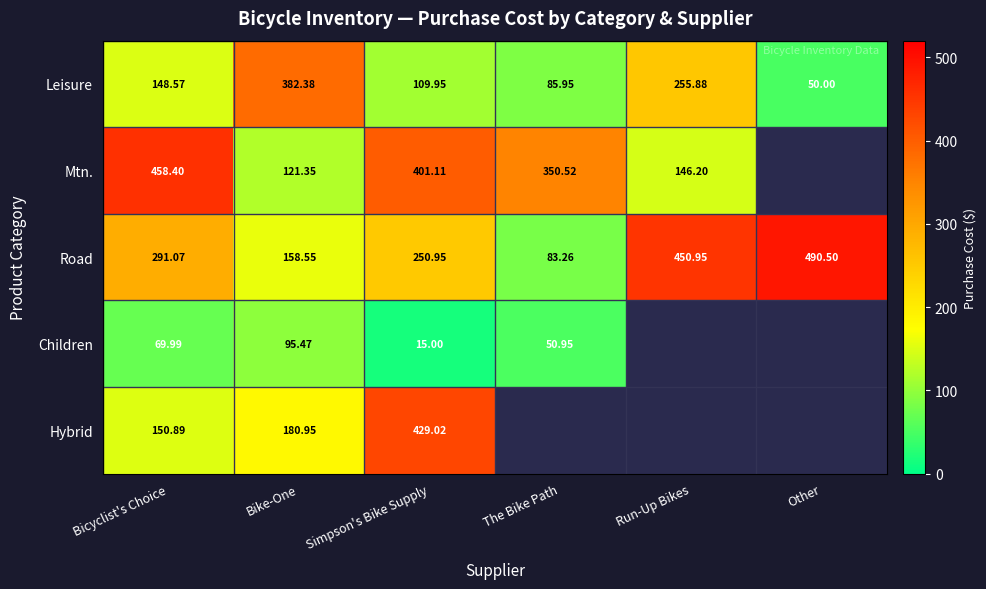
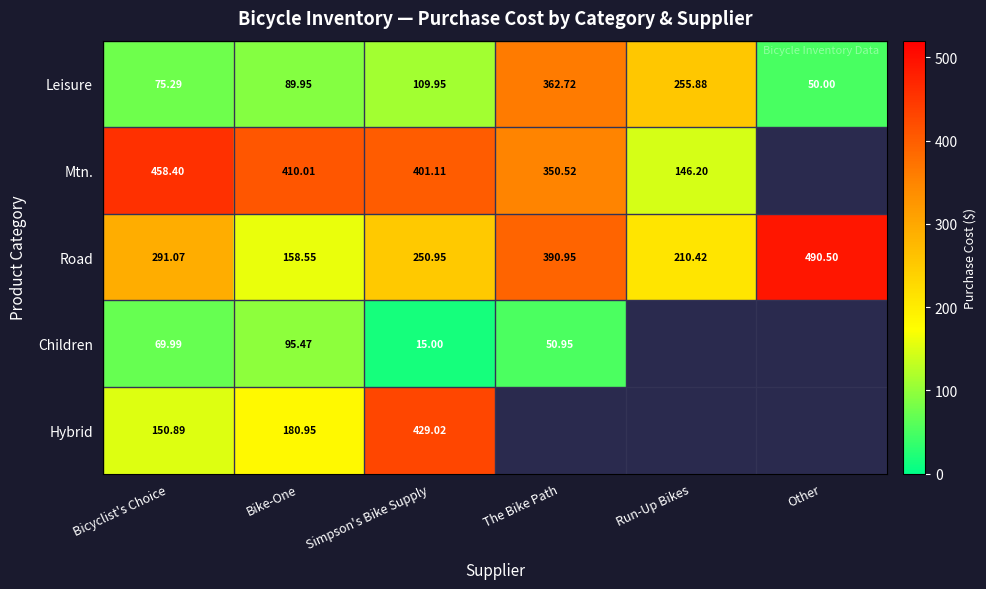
Leisure, Bicyclist's Choice: 148.57 -> 75.29
Leisure, Bike-One: 382.38 -> 89.95
Leisure, The Bike Path: 85.95 -> 362.72
Mtn., Bike-One: 121.35 -> 410.01
Road, The Bike Path: 83.26 -> 390.95
Road, Run-Up Bikes: 450.95 -> 210.42
